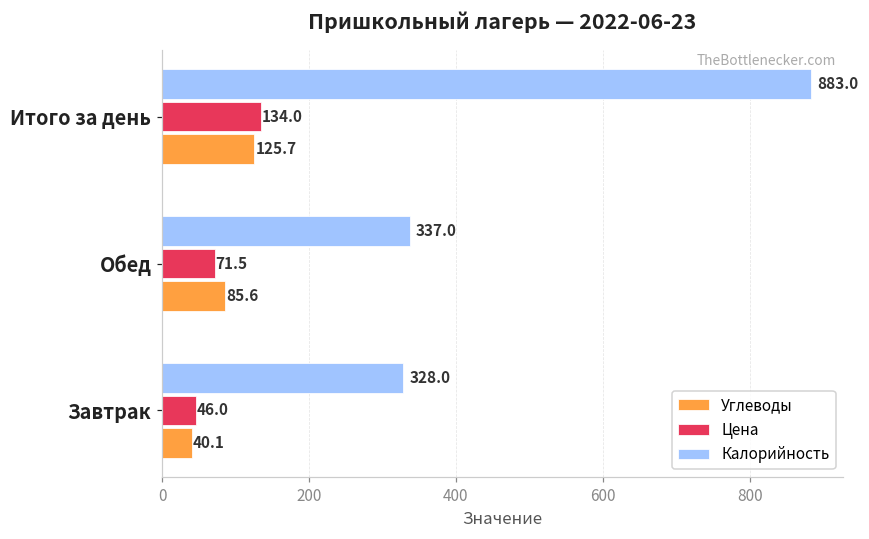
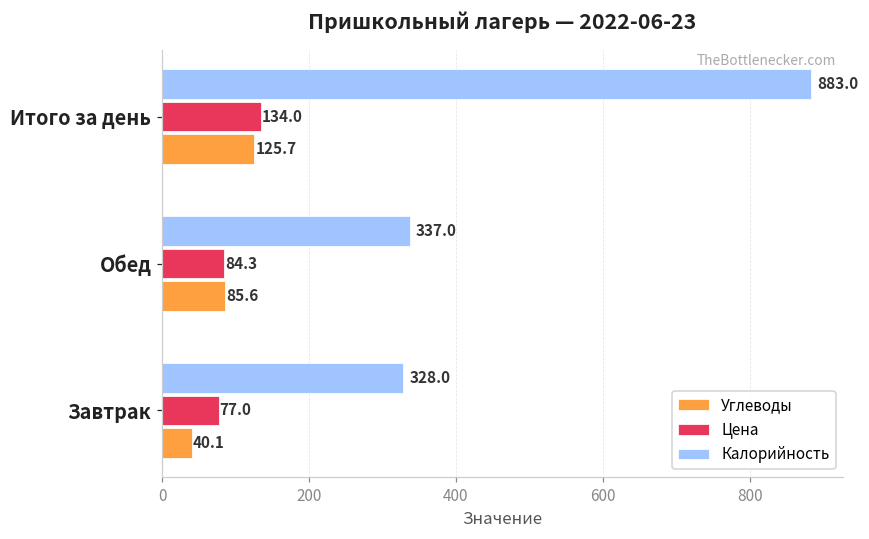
Цена, Обед: 71.5 -> 84.3
Цена, Завтрак: 46.0 -> 77.0
